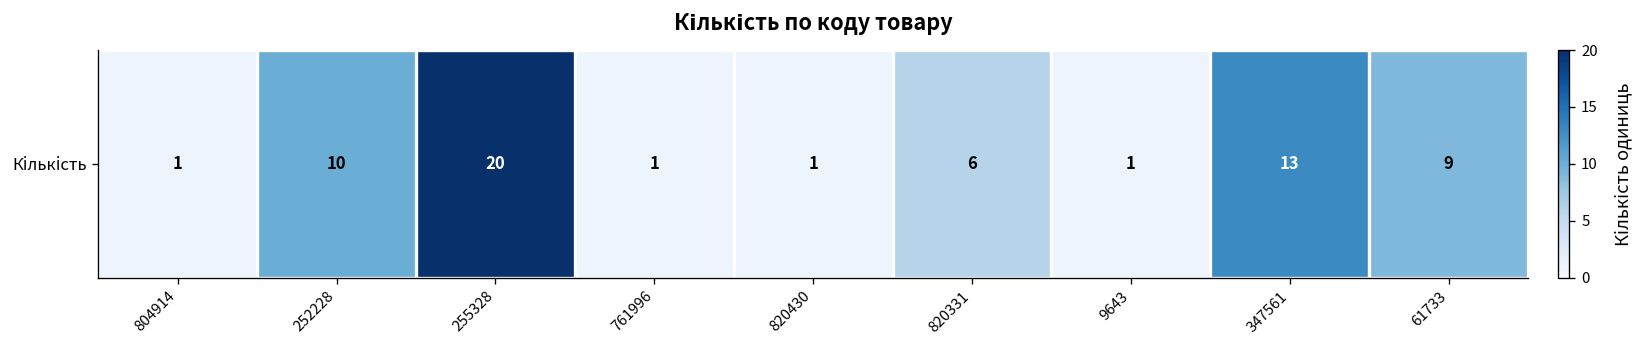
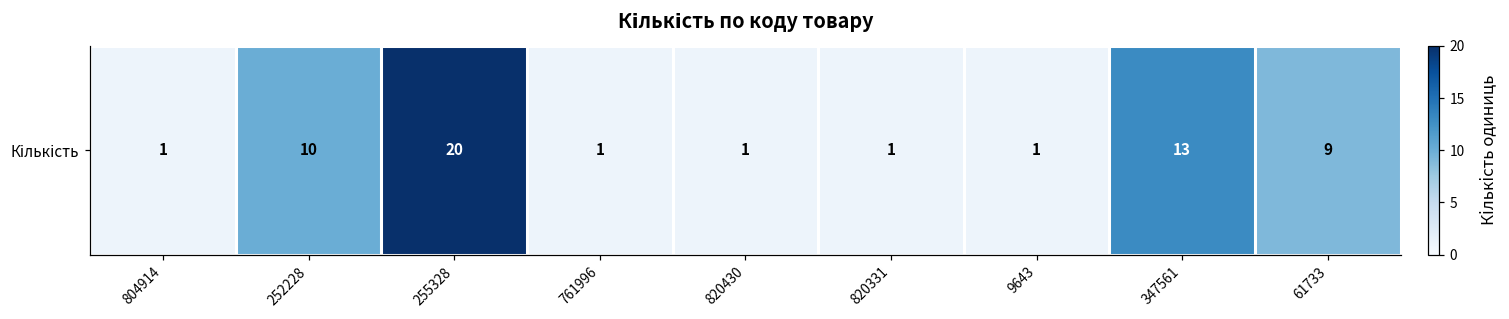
Кількість, 820331: 6 -> 1
